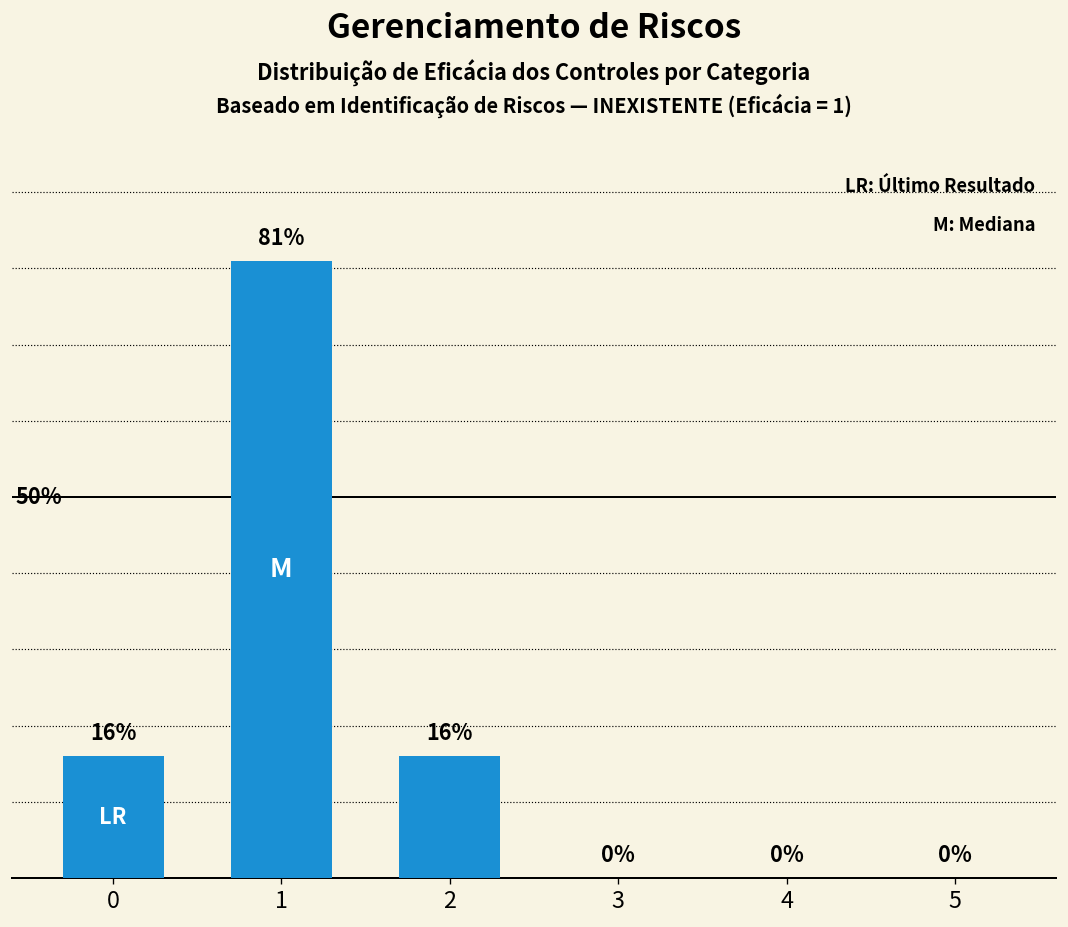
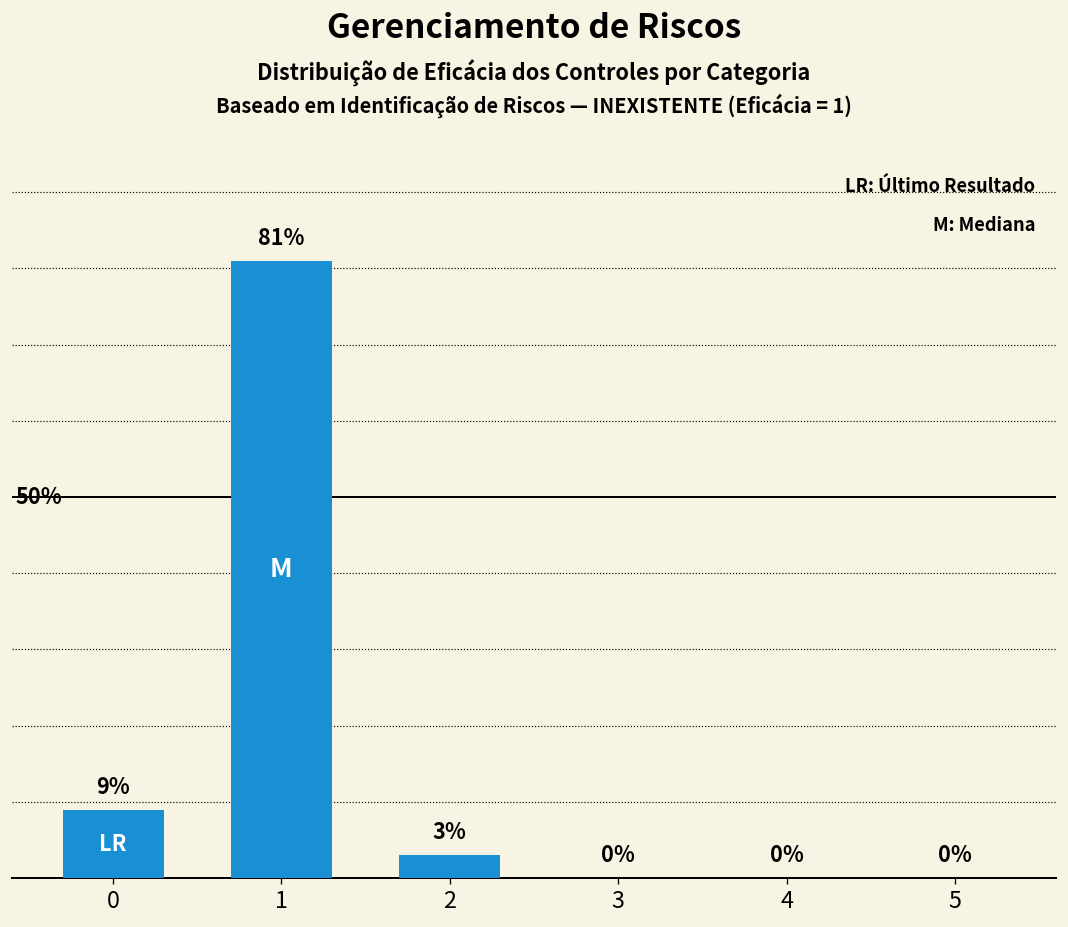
0: 16% -> 9%
2: 16% -> 3%
